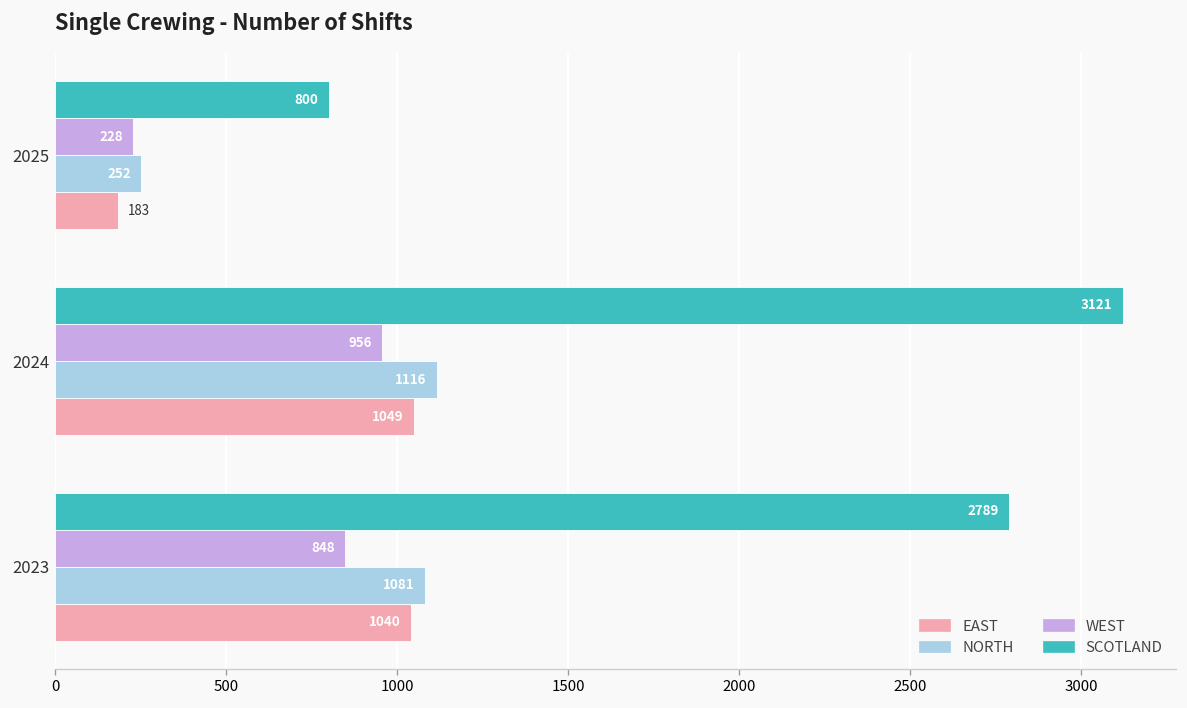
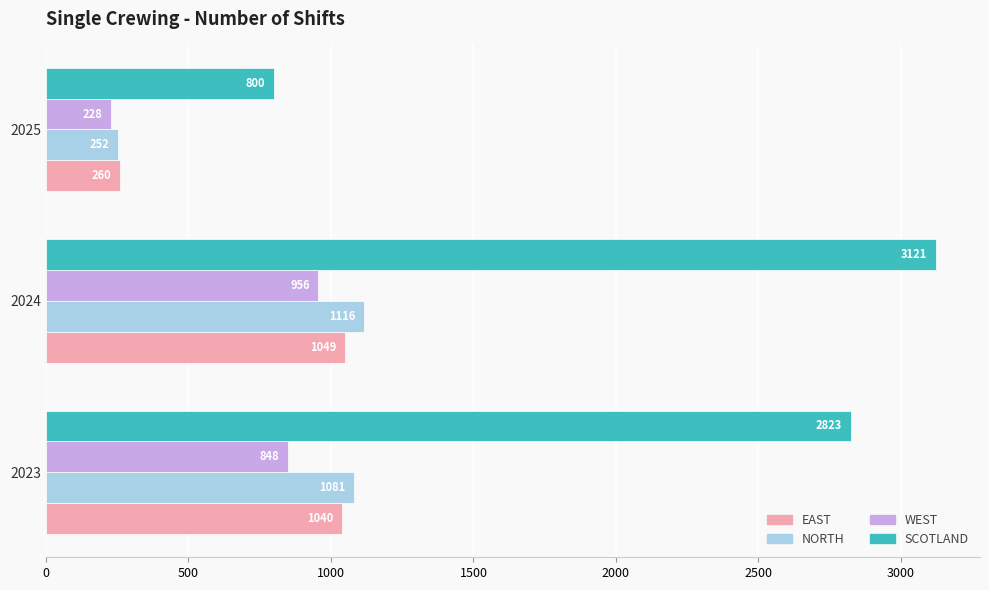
EAST, 2025: 183 -> 260
SCOTLAND, 2023: 2789 -> 2823
